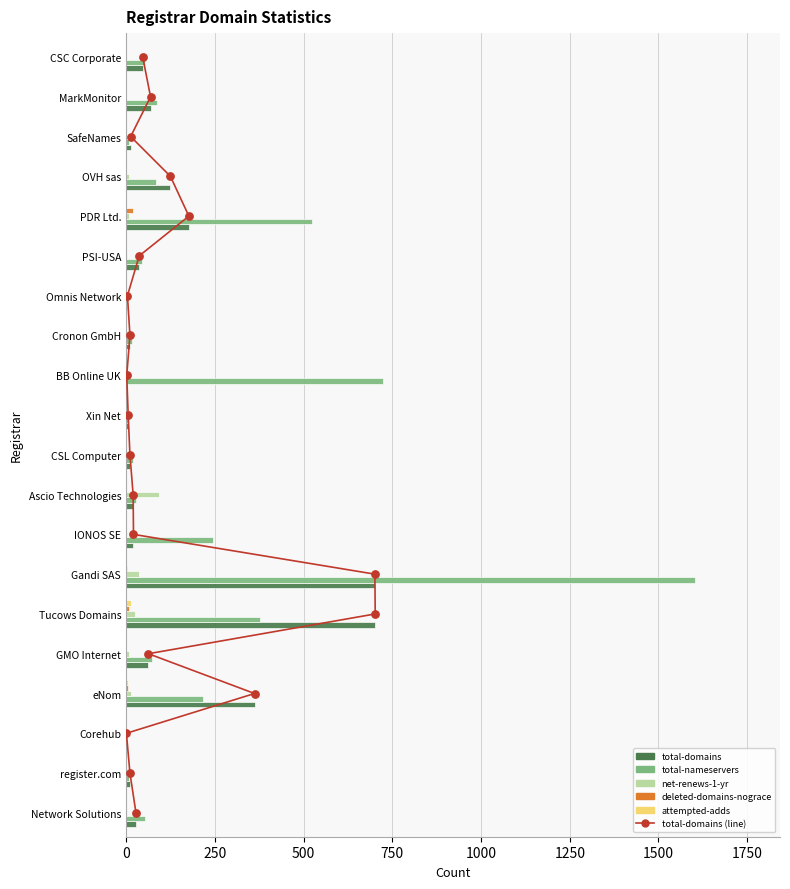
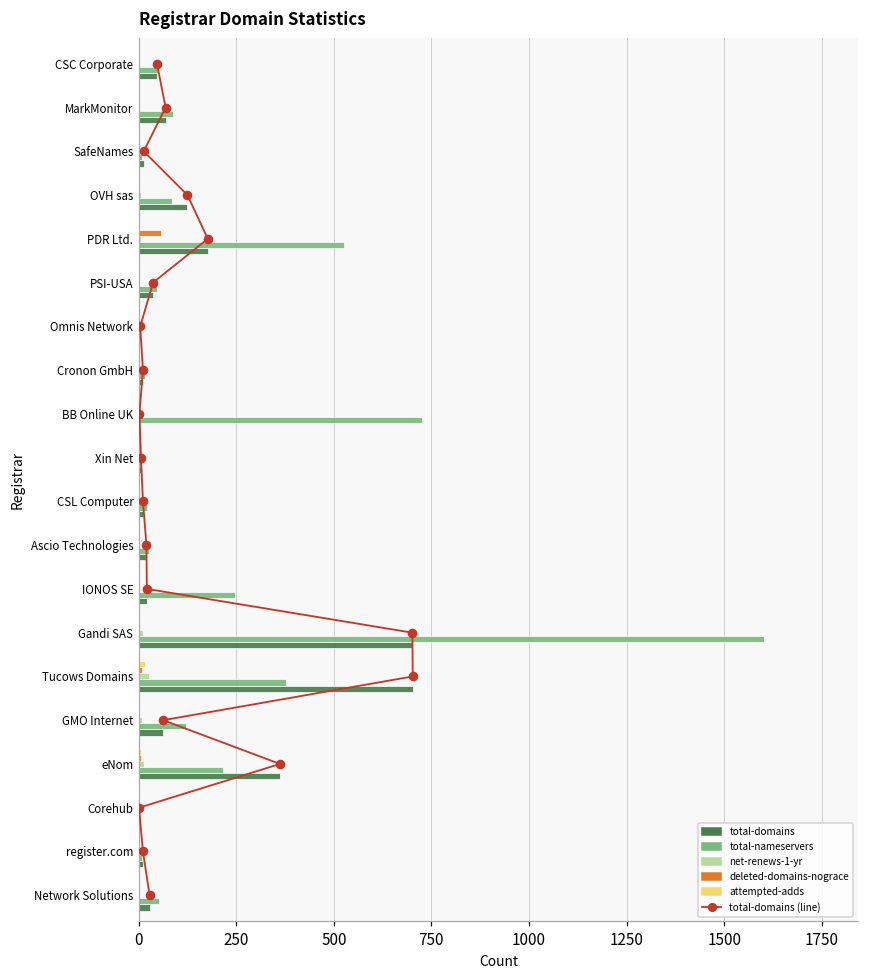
deleted-domains-nograce, PDR Ltd.: 20 -> 60
net-renews-1-yr, Ascio Technologies: 90 -> 0
net-renews-1-yr, Gandi SAS: 40 -> 10
total-nameservers, GMO Internet: 70 -> 120
